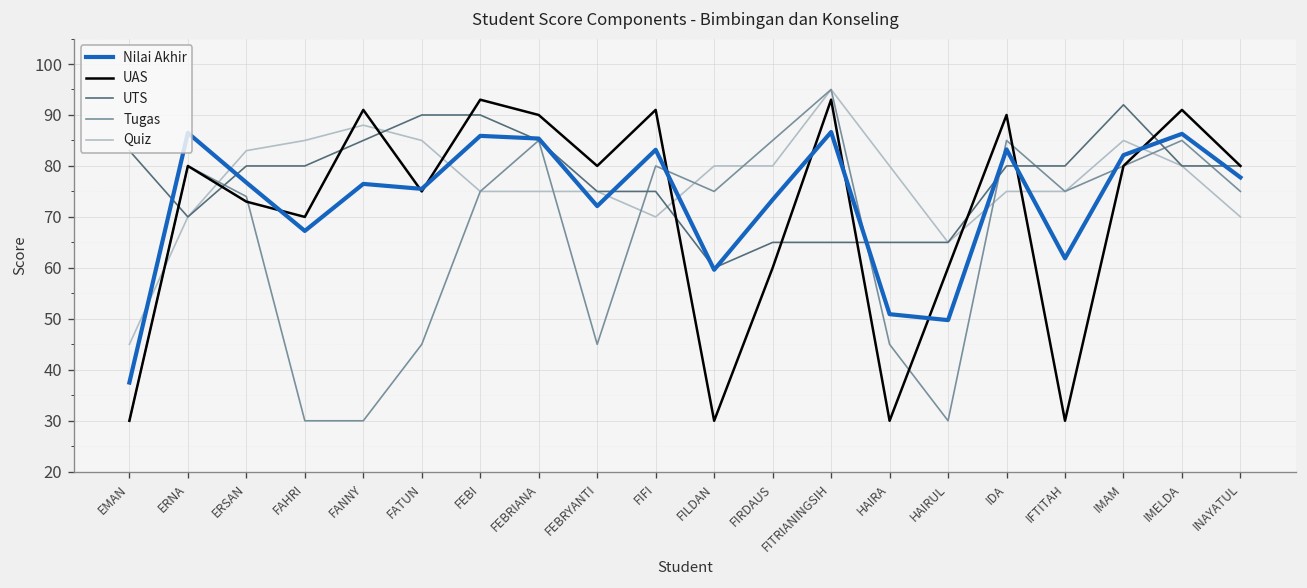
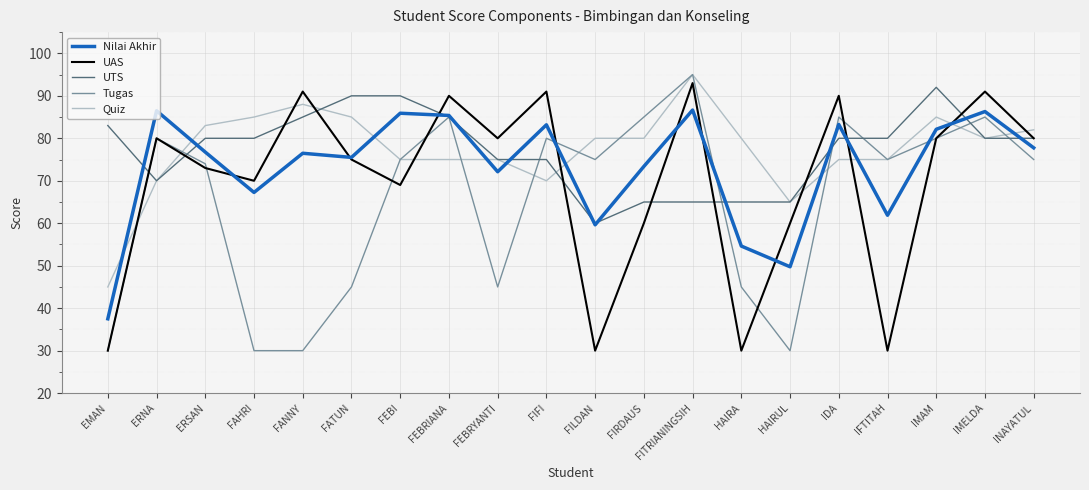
UAS, FEBI: 93 -> 69
Nilai Akhir, HAIRA: 51 -> 55
Quiz, INAYATUL: 70 -> 82
